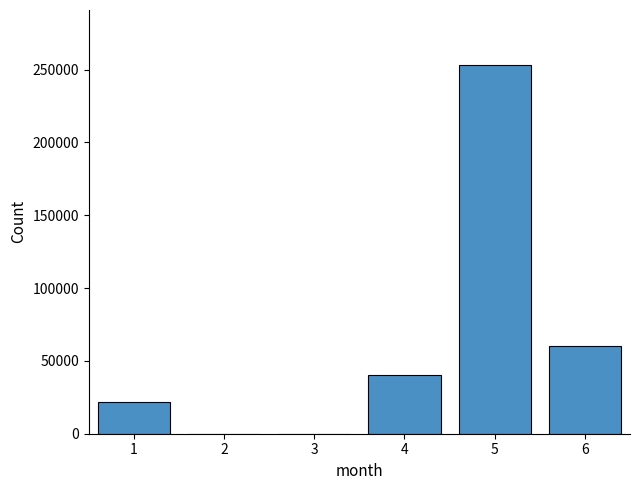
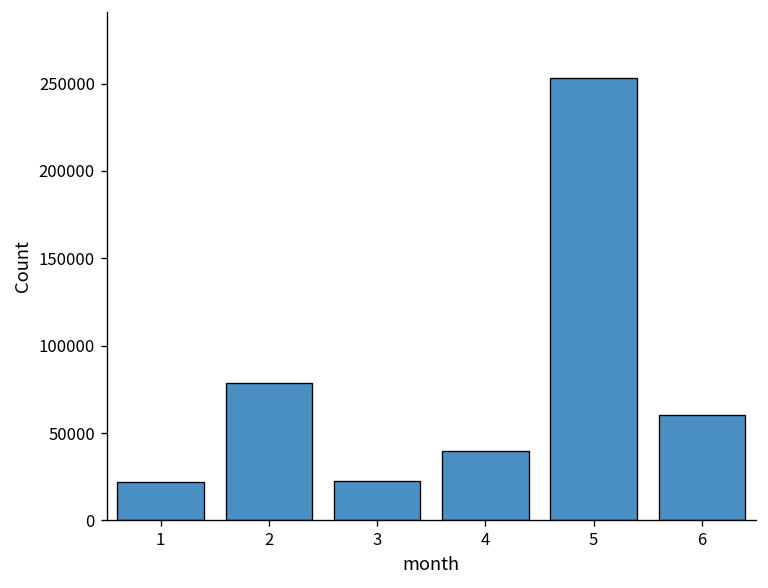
2: 0 -> 78000
3: 0 -> 22000
